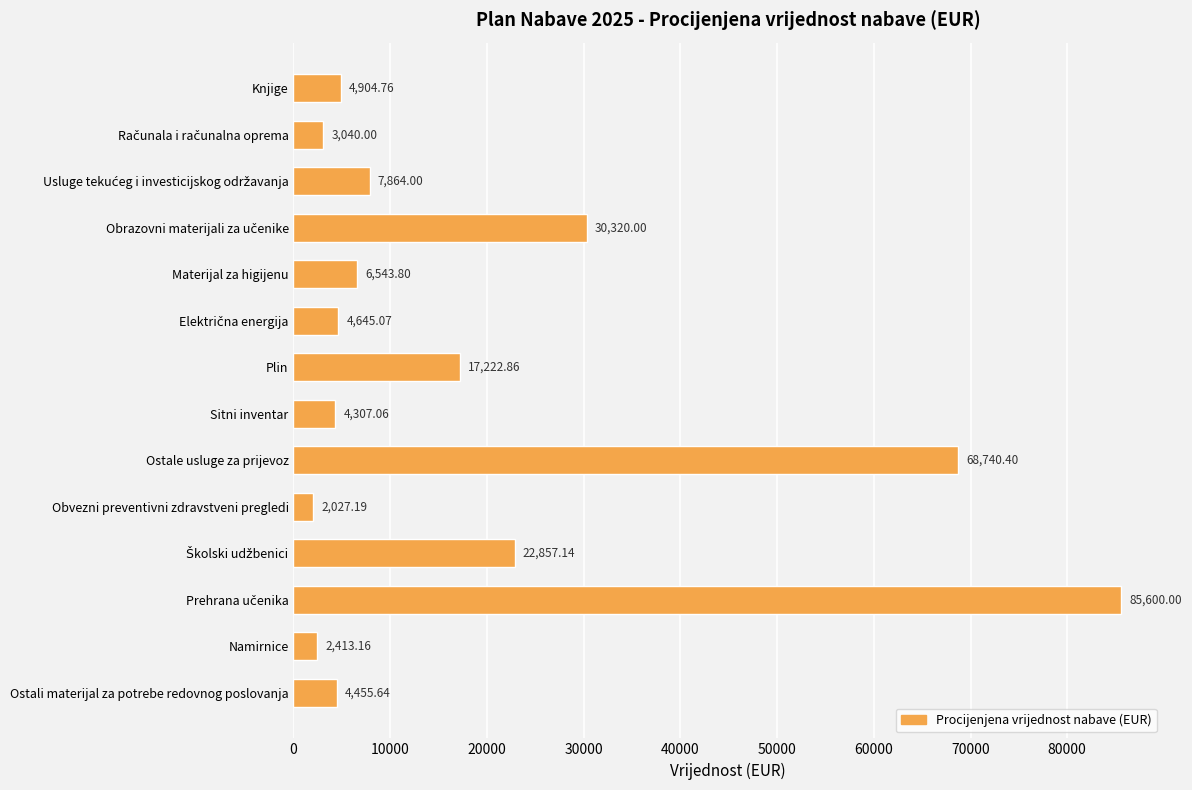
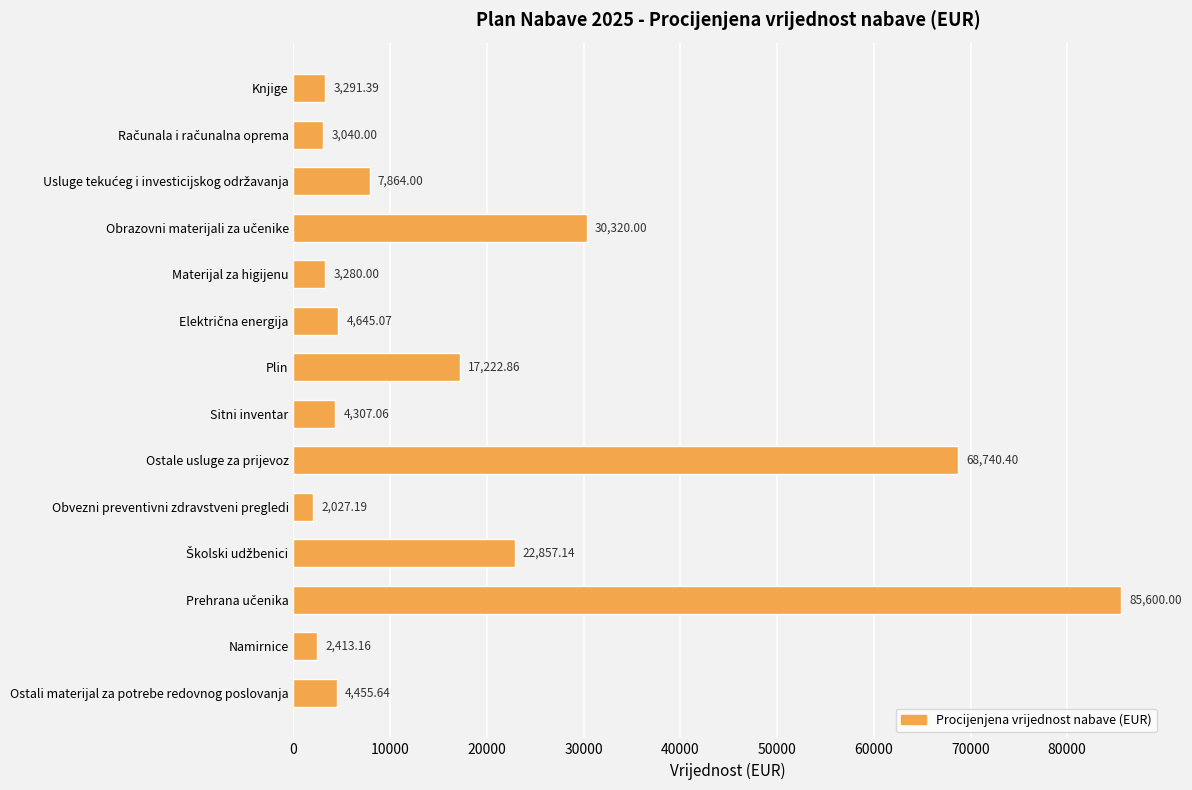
Knjige: 4,904.76 -> 3,291.39
Materijal za higijenu: 6,543.80 -> 3,280.00
